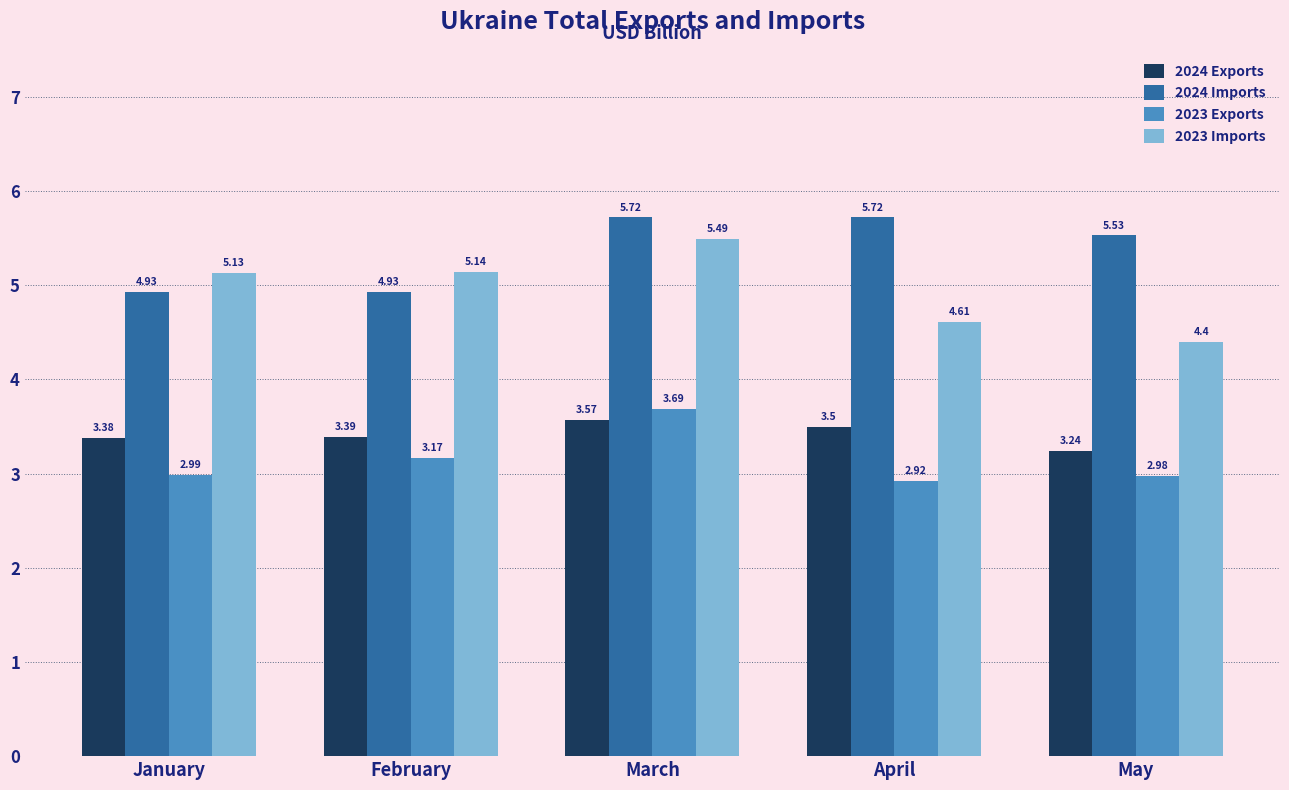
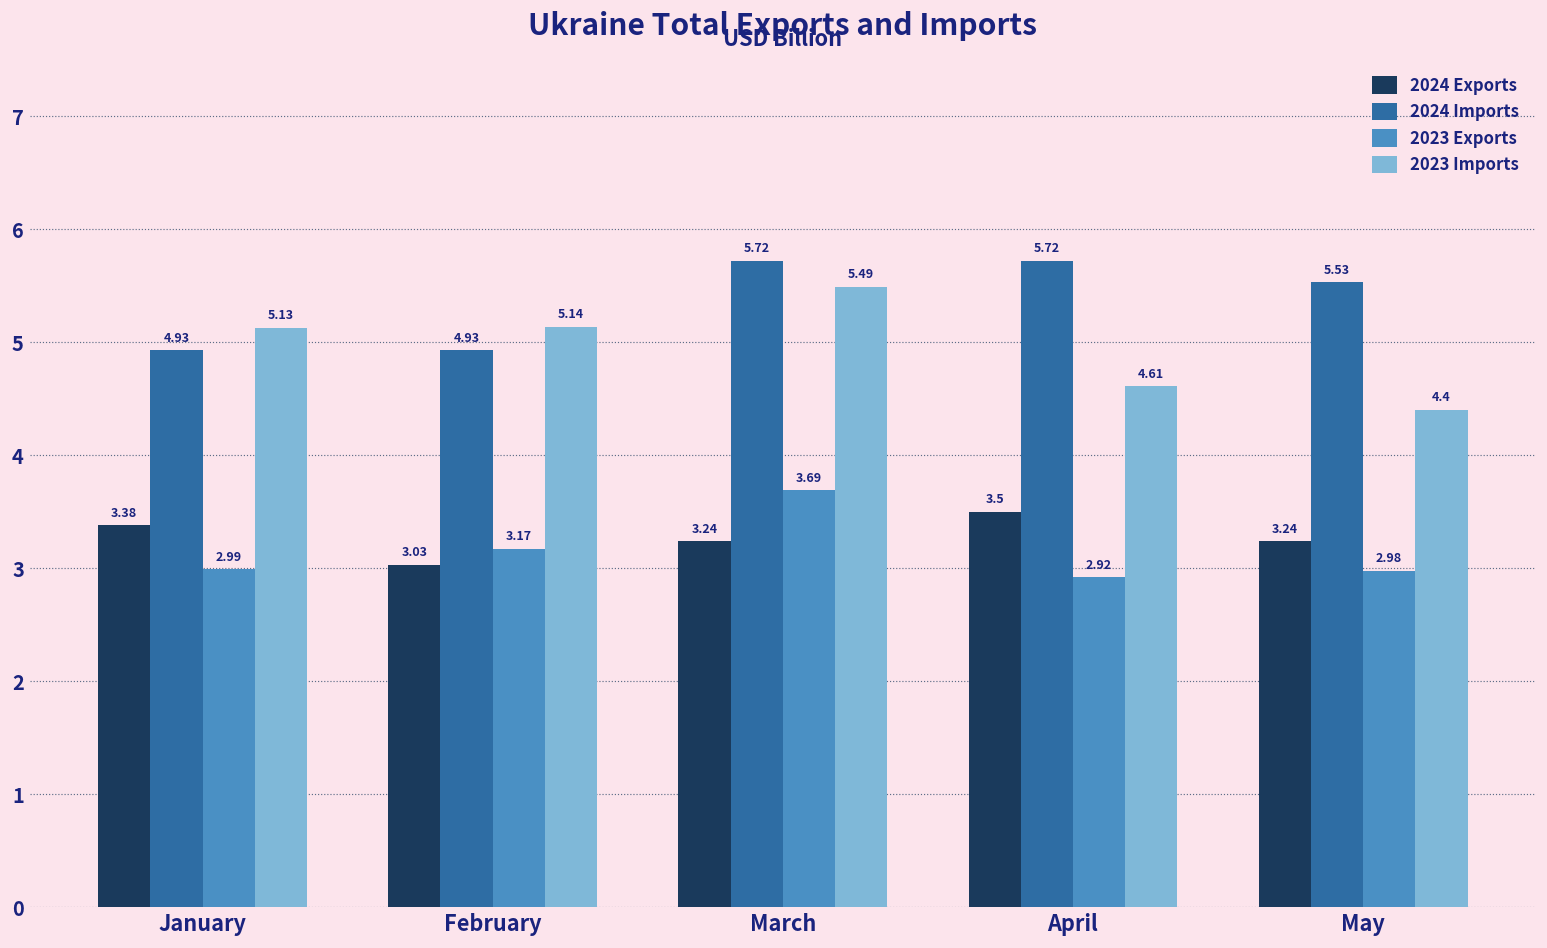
2024 Exports, February: 3.39 -> 3.03
2024 Exports, March: 3.57 -> 3.24
